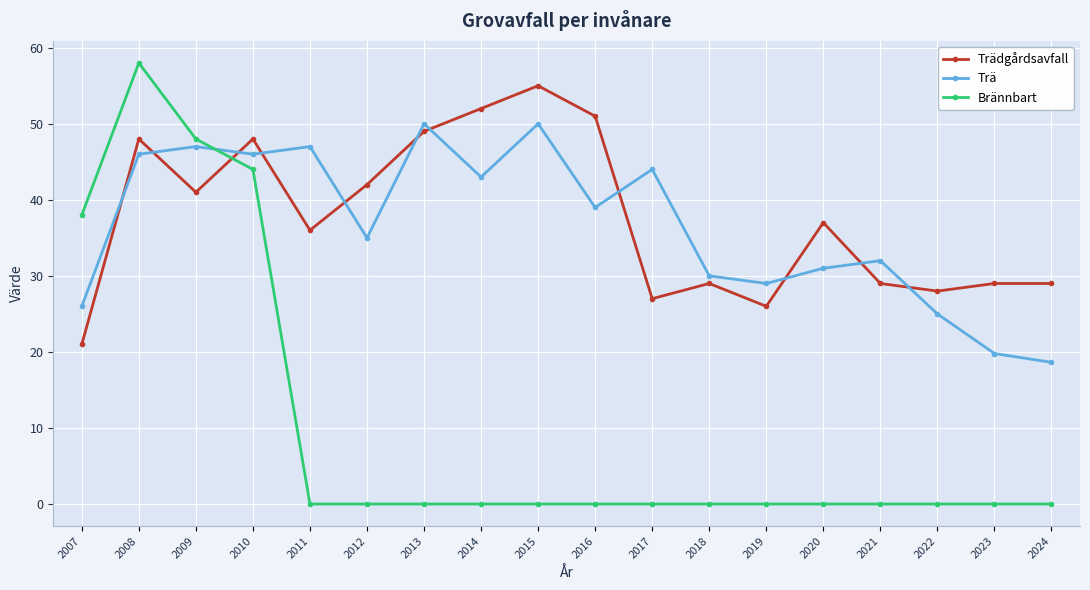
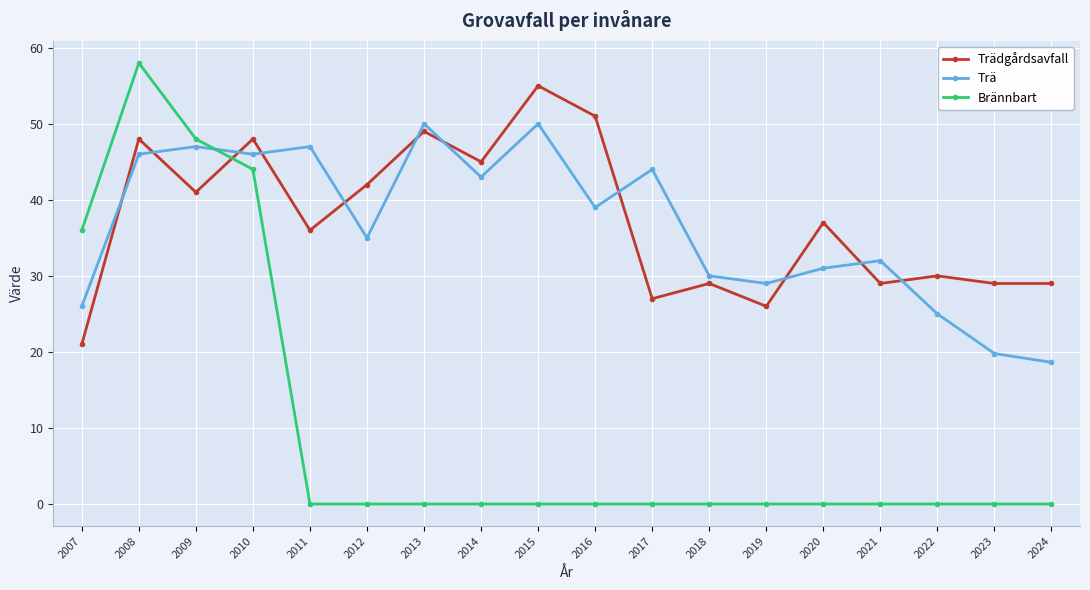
Brännbart, 2007: 38 -> 36
Trädgårdsavfall, 2014: 52 -> 45
Trädgårdsavfall, 2022: 28 -> 30
